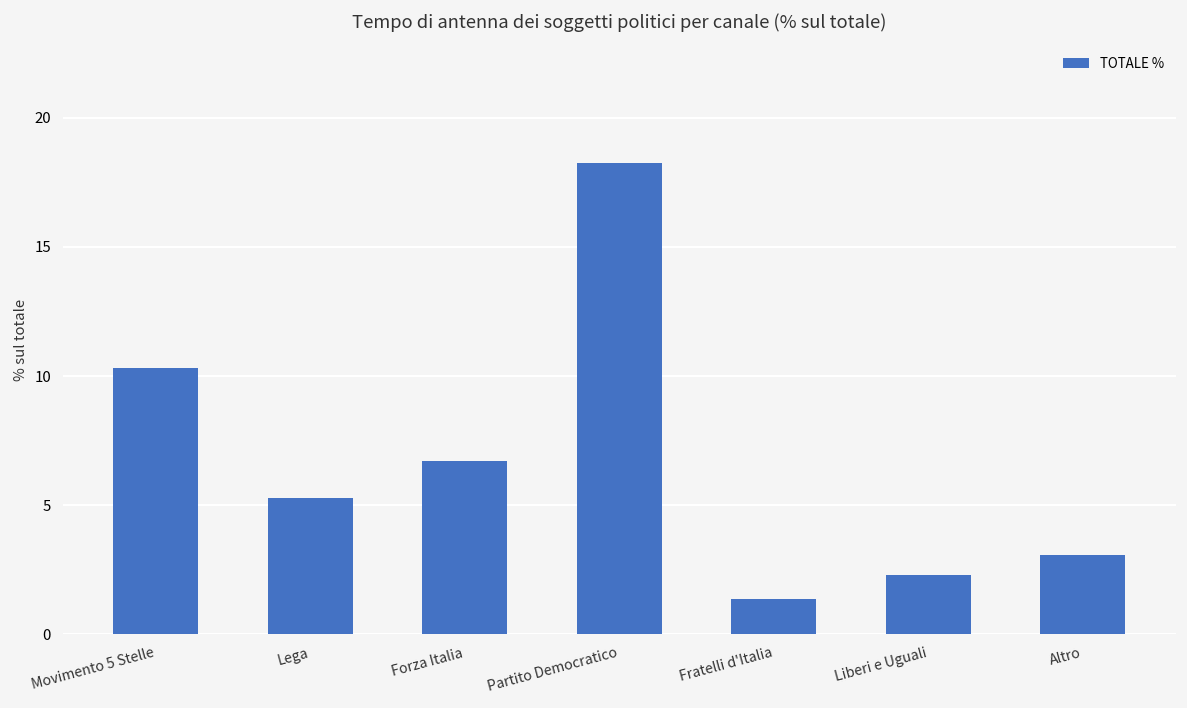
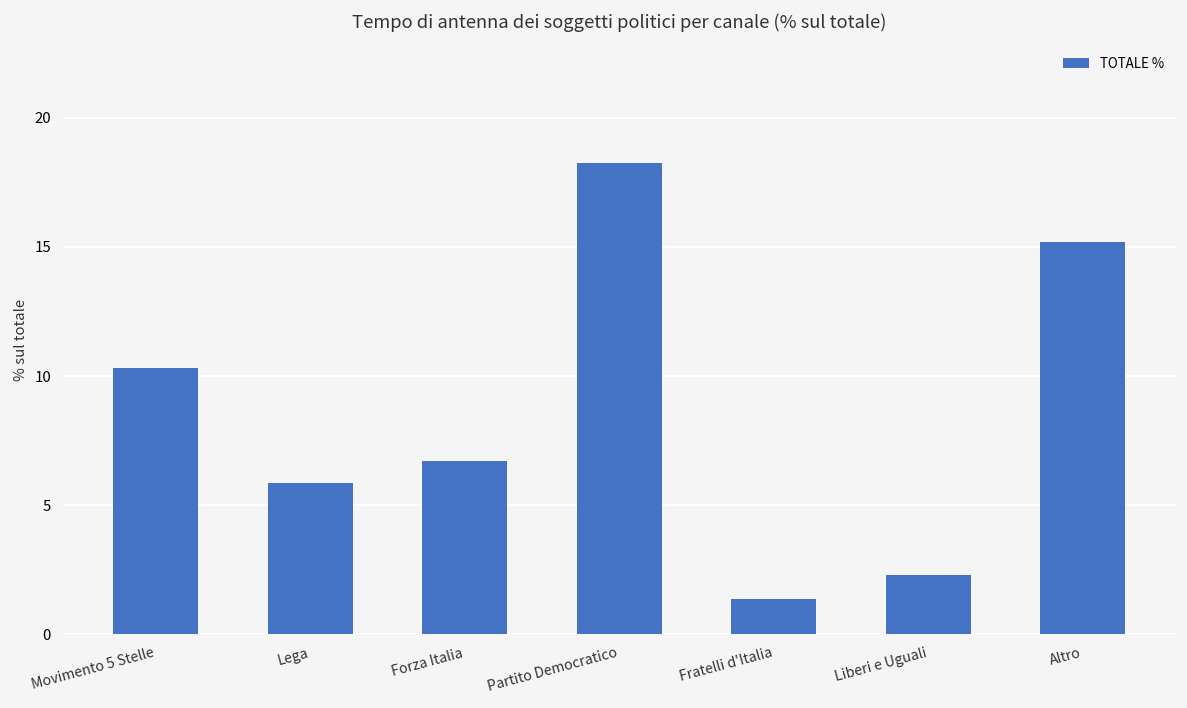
Lega: 5.3 -> 5.9
Altro: 3.1 -> 15.2
